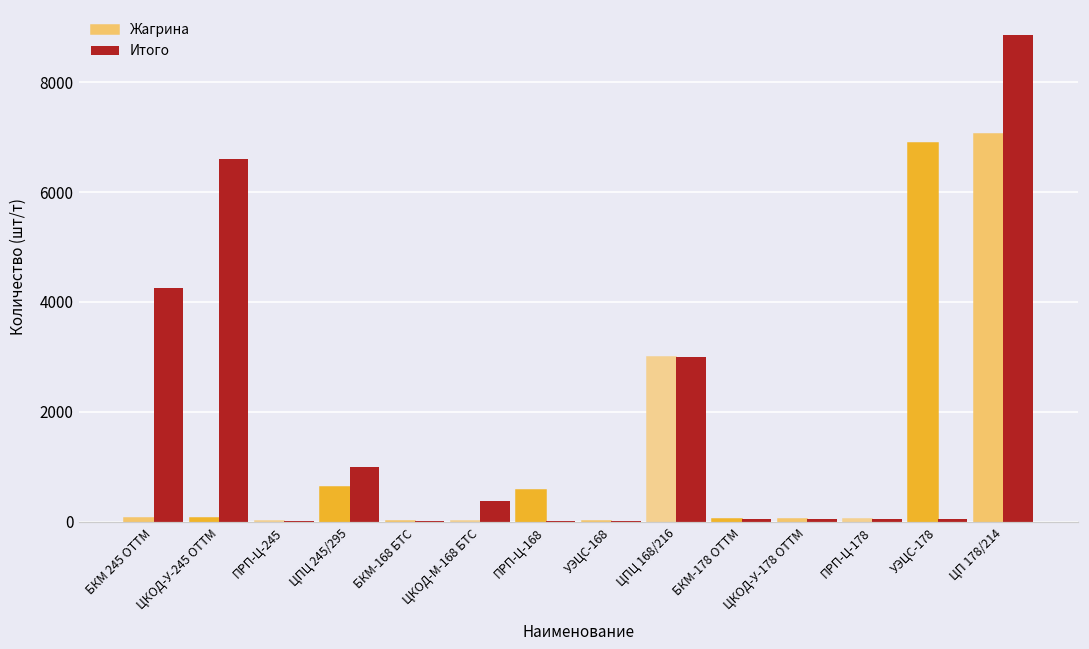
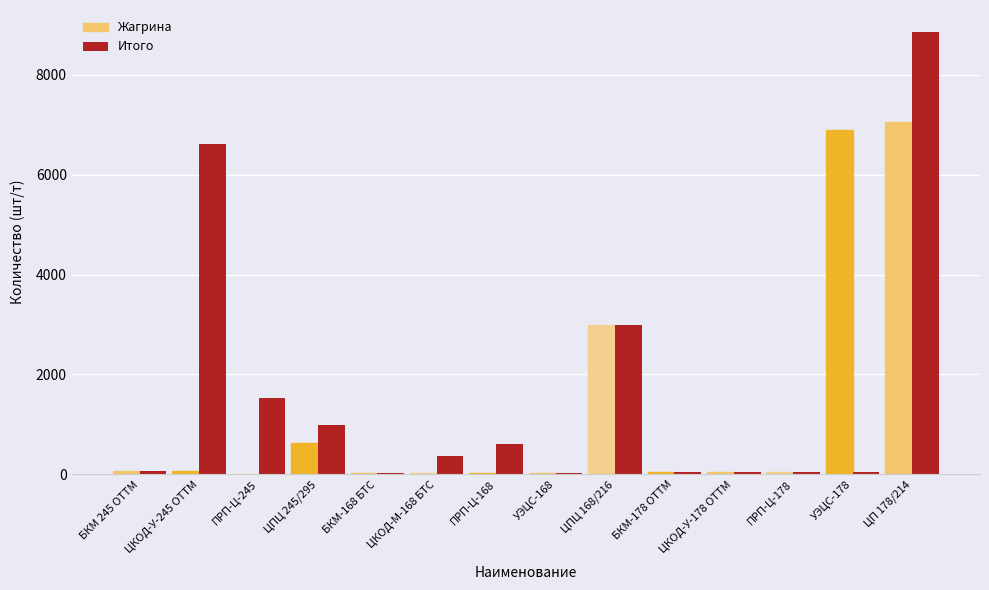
Итого, БКМ 245 ОТТМ: 4300 -> 100
Итого, ПРП-Ц-245: 0 -> 1500
Жагрина, ПРП-Ц-168: 600 -> 0
Итого, ПРП-Ц-168: 0 -> 600
